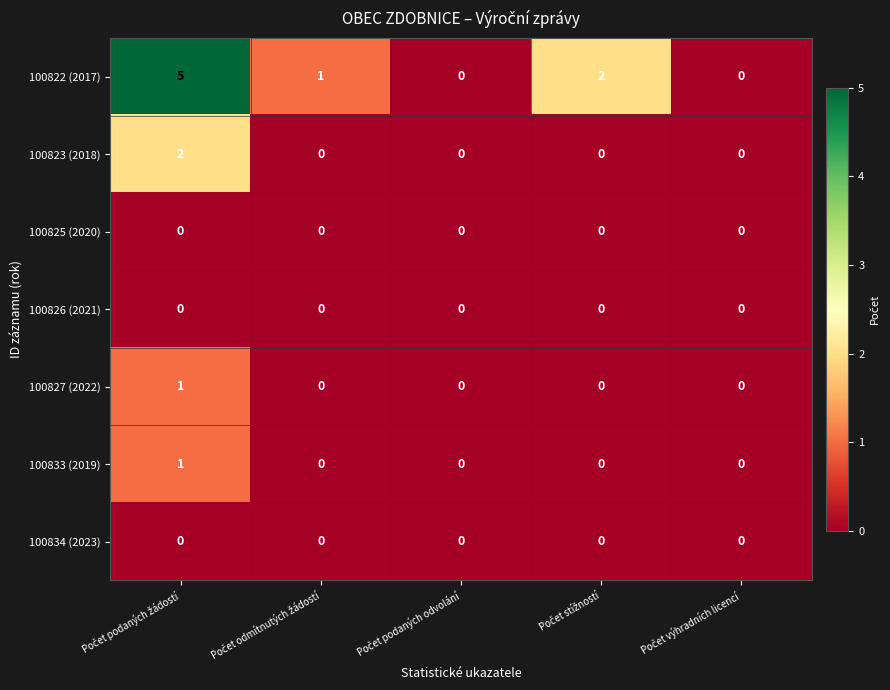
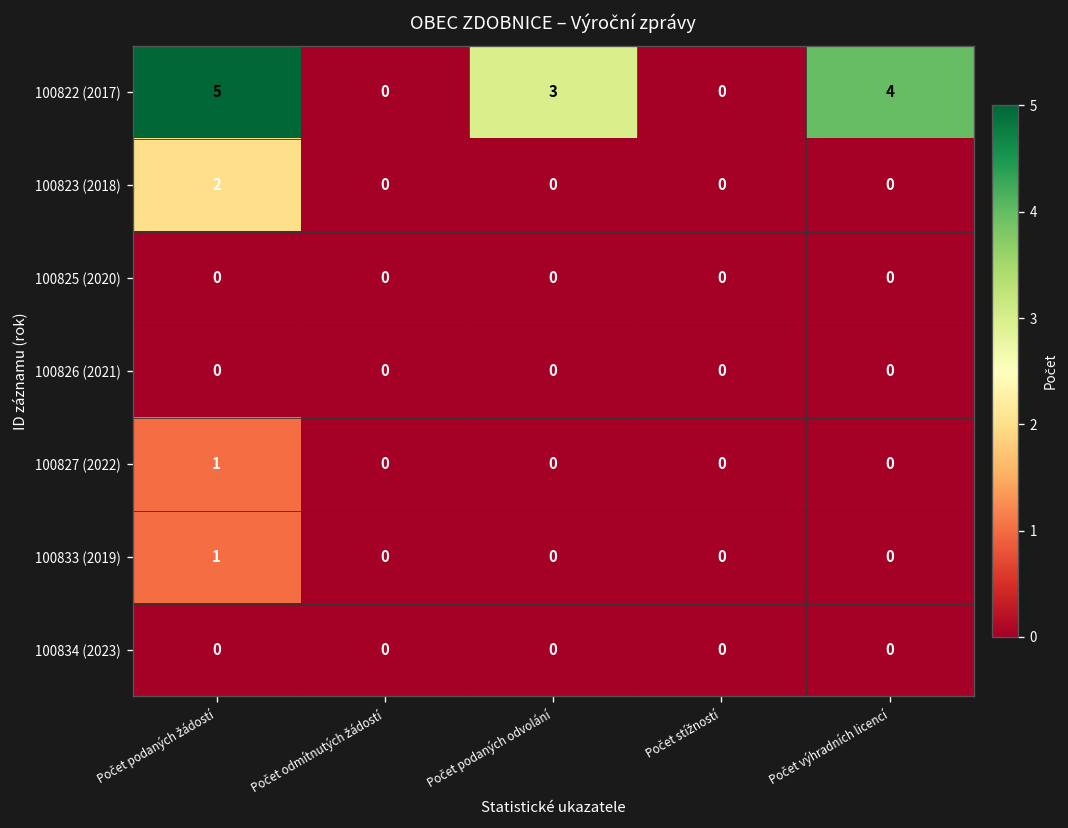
100822 (2017), Počet odmítnutých žádostí: 1 -> 0
100822 (2017), Počet podaných odvolání: 0 -> 3
100822 (2017), Počet stížností: 2 -> 0
100822 (2017), Počet výhradních licencí: 0 -> 4
